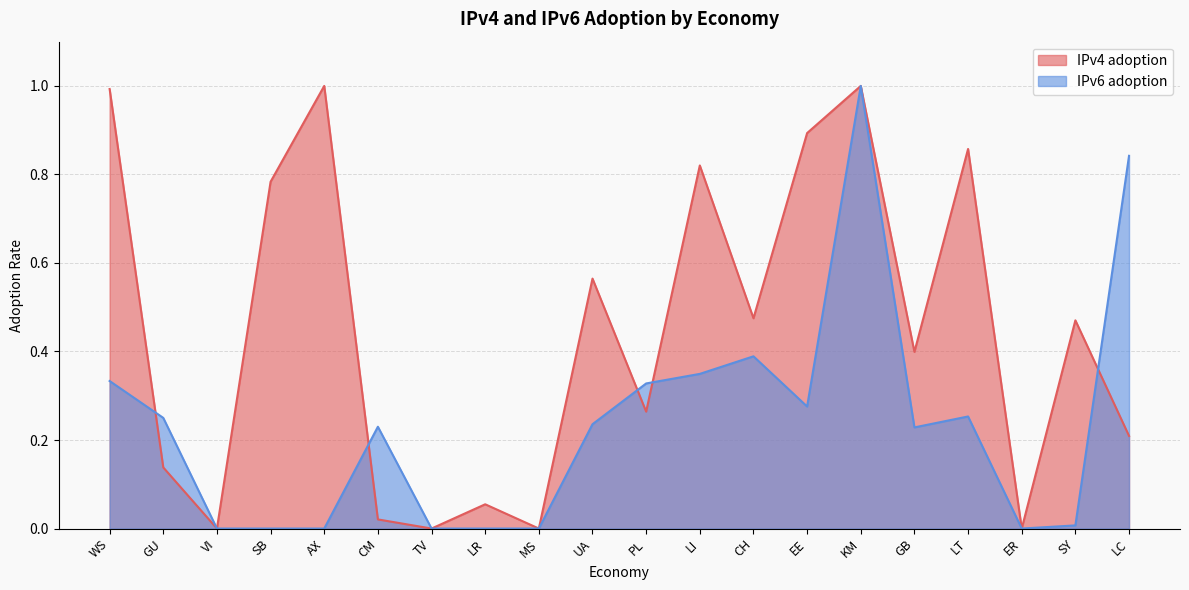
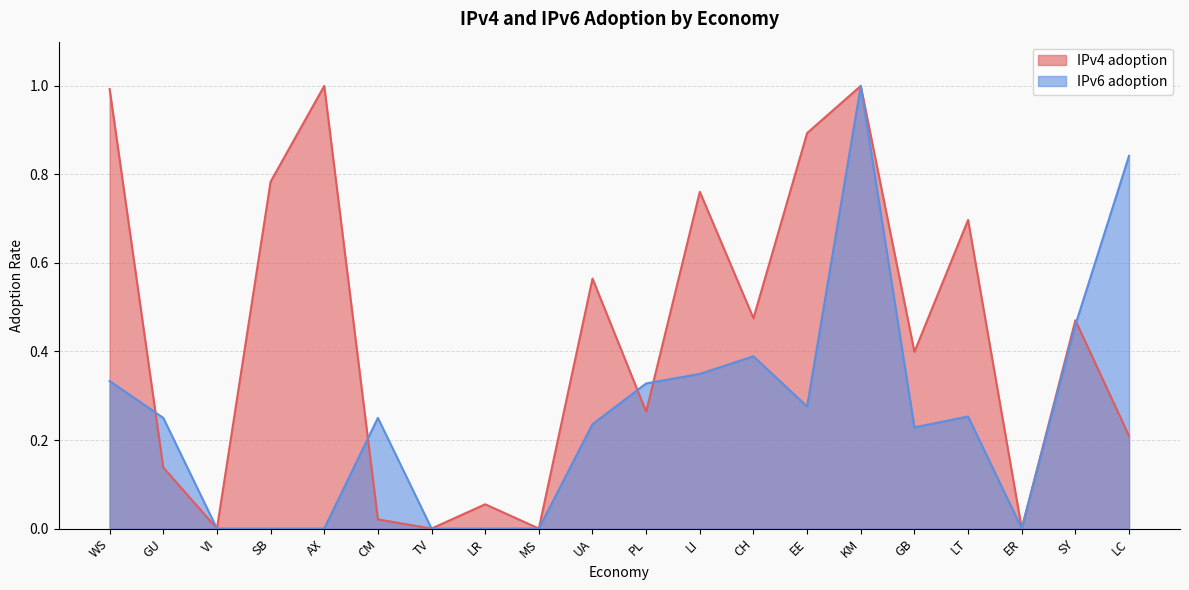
IPv6 adoption, CM: 0.23 -> 0.25
IPv4 adoption, LI: 0.82 -> 0.76
IPv4 adoption, LT: 0.86 -> 0.70
IPv6 adoption, SY: 0.01 -> 0.46
